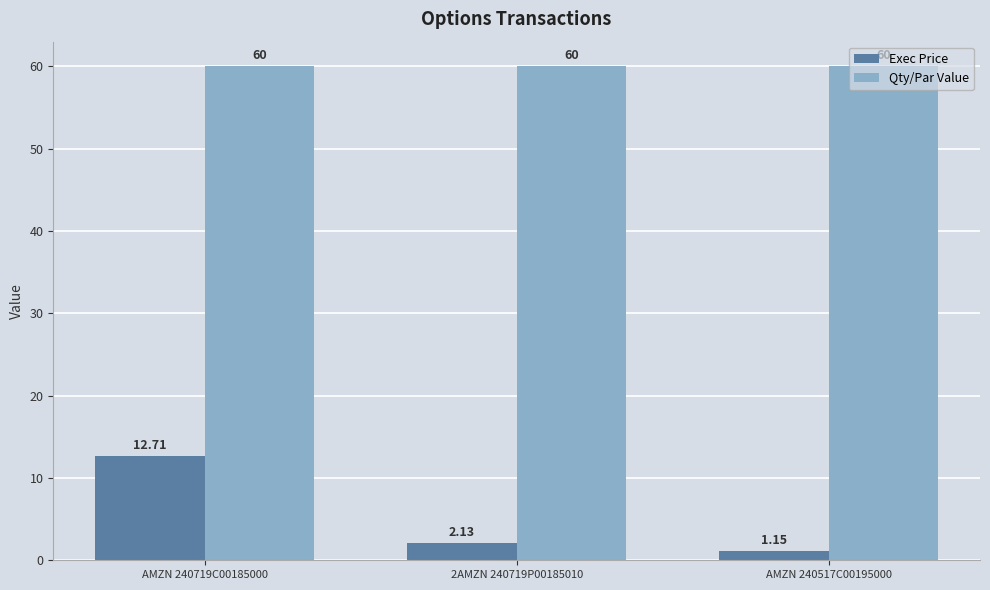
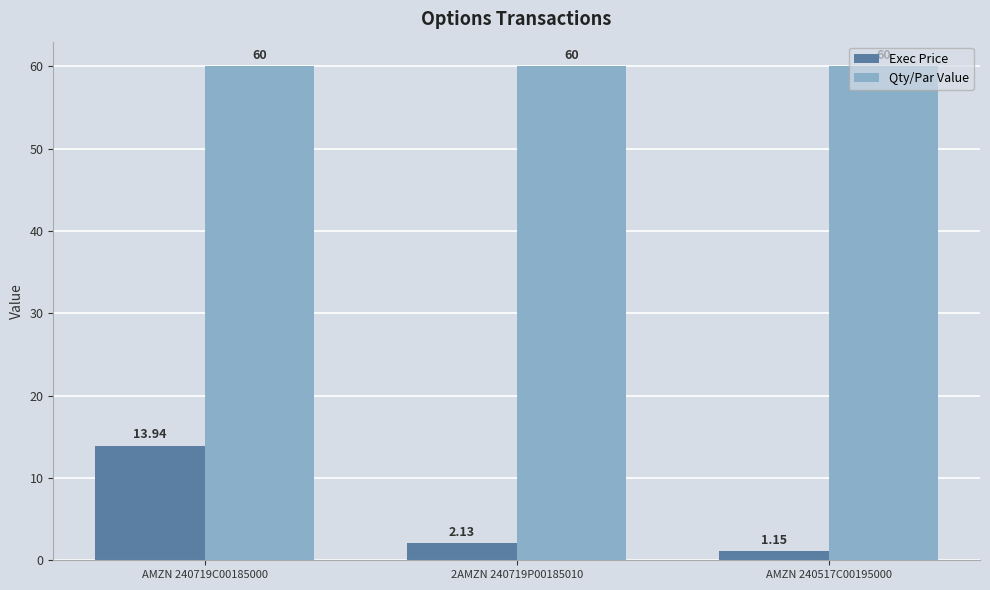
Exec Price, AMZN 240719C00185000: 12.71 -> 13.94
